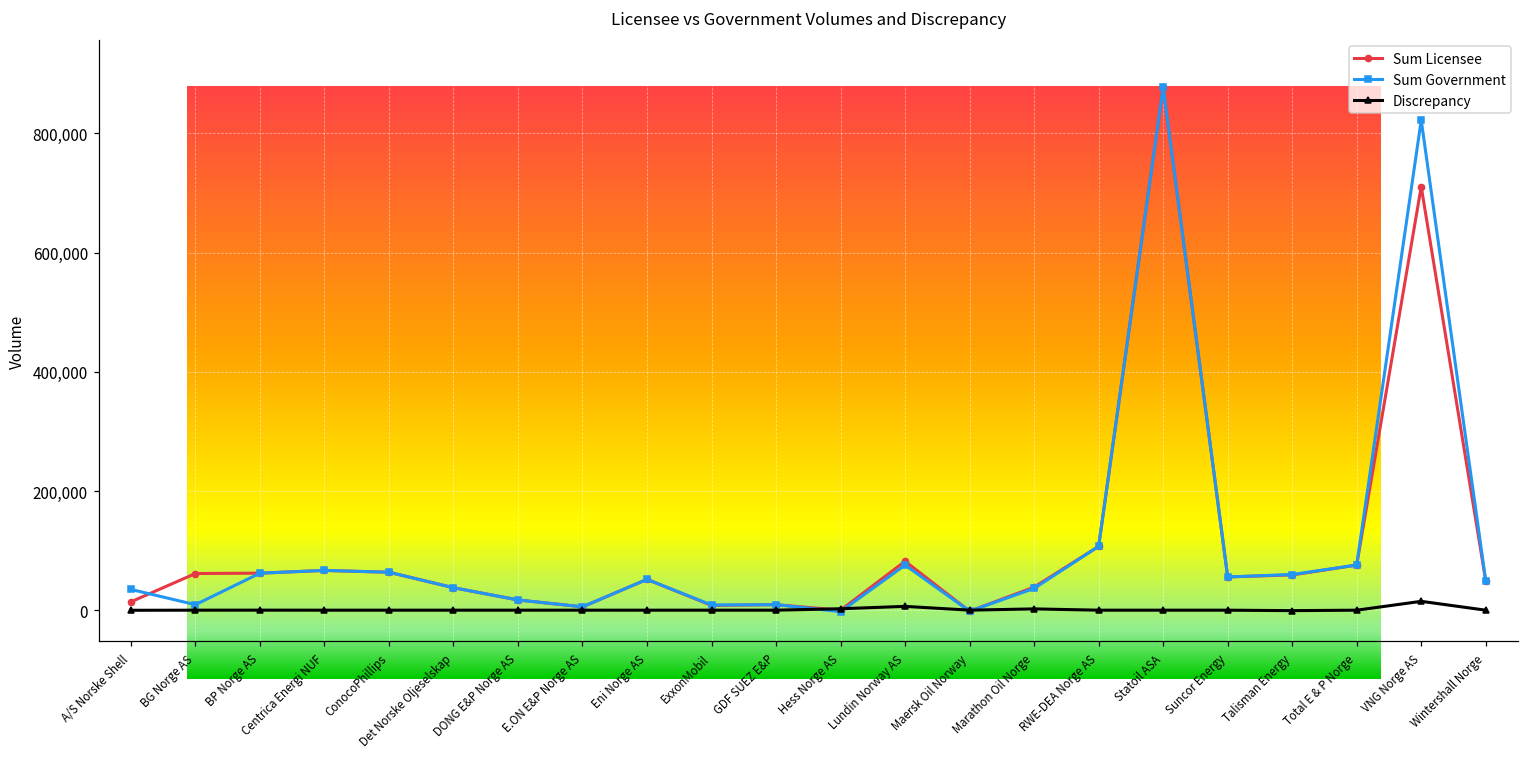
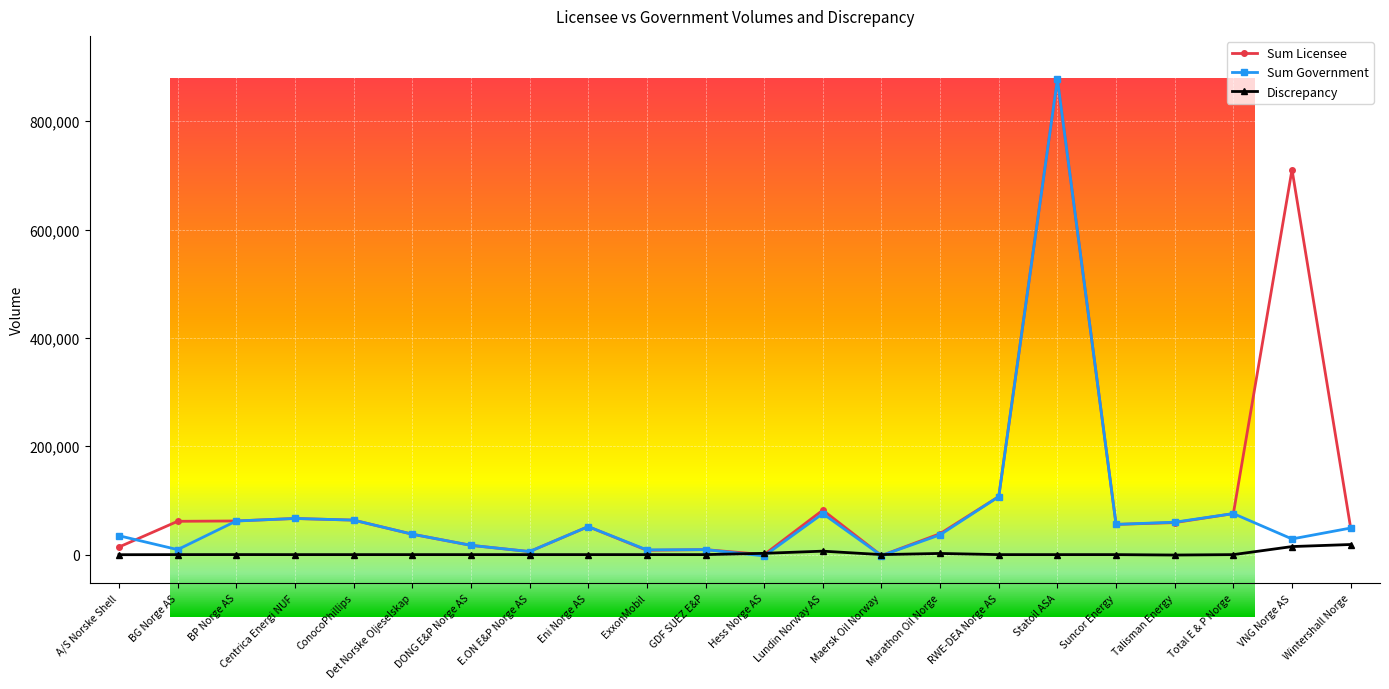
Sum Government, VNG Norge AS: 820,000 -> 30,000
Discrepancy, Wintershall Norge: 0 -> 20,000
